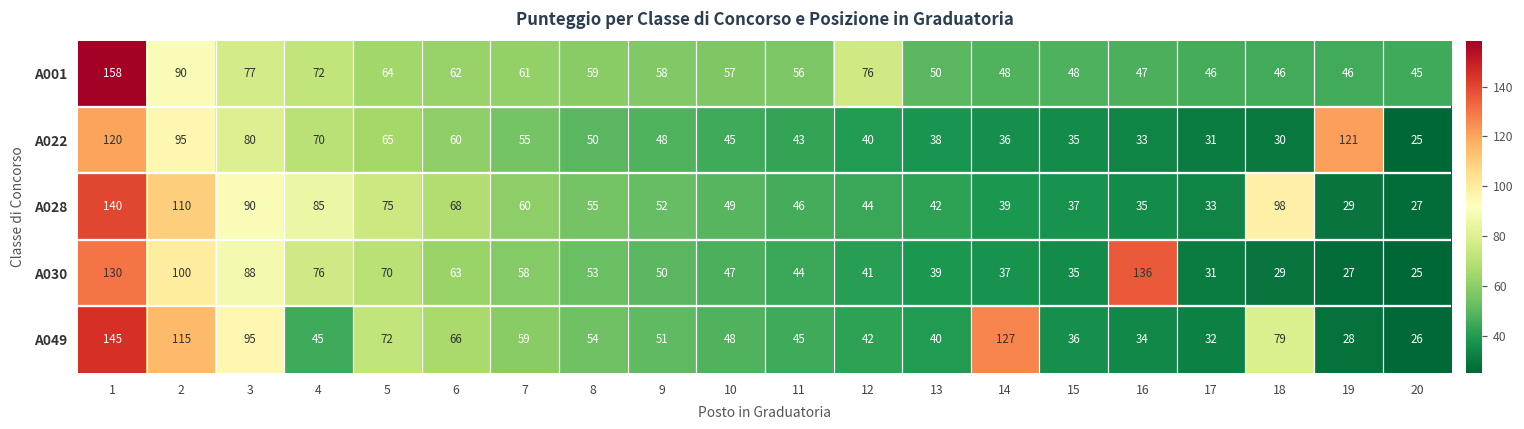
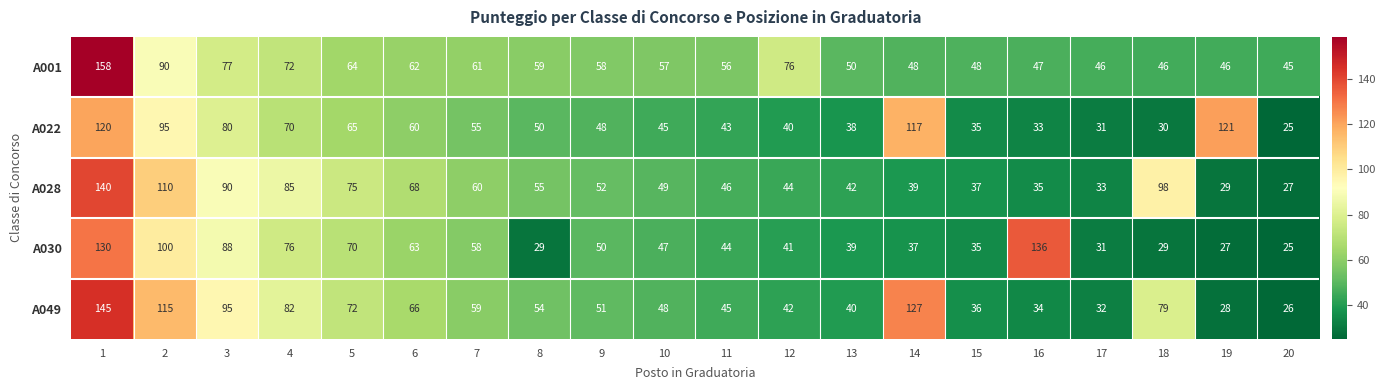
A022, 14: 36 -> 117
A030, 8: 53 -> 29
A049, 4: 45 -> 82
